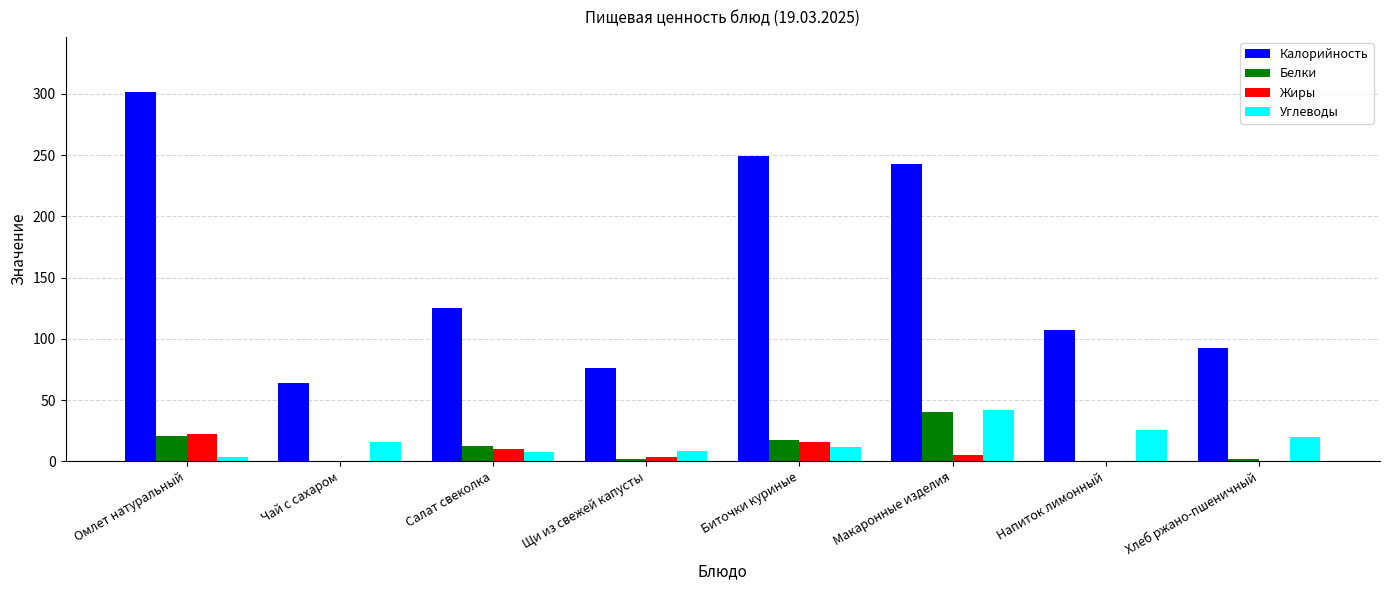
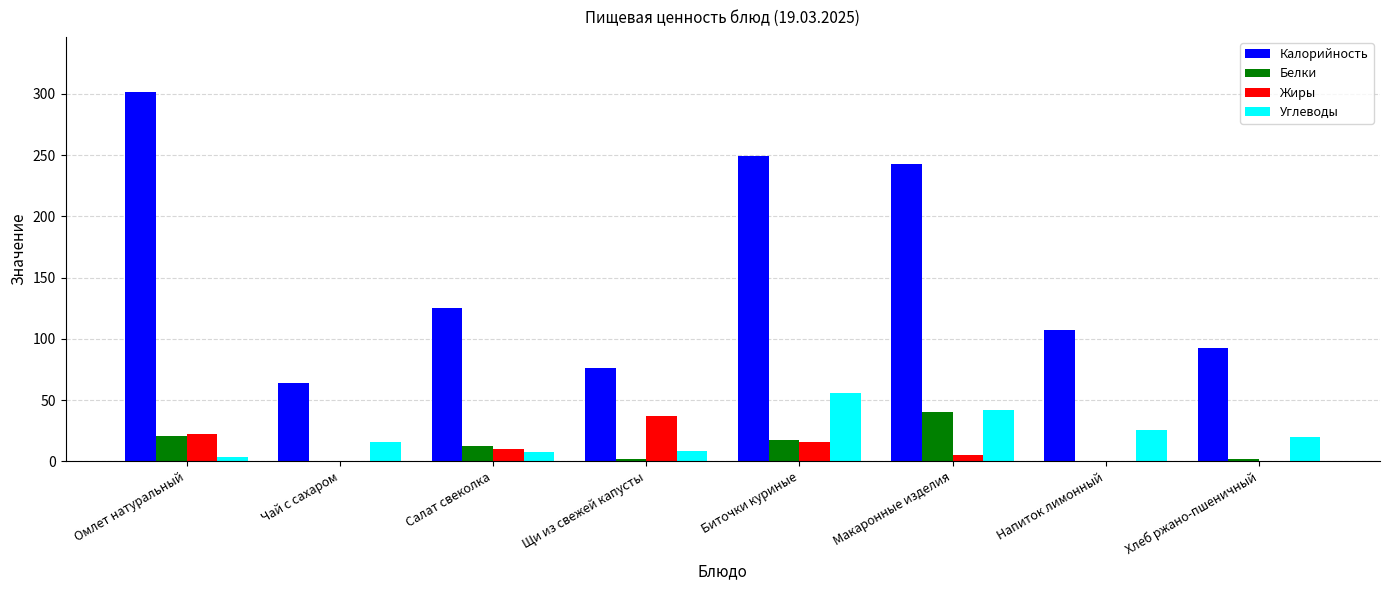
Жиры, Щи из свежей капусты: 4 -> 37
Углеводы, Биточки куриные: 11 -> 56
